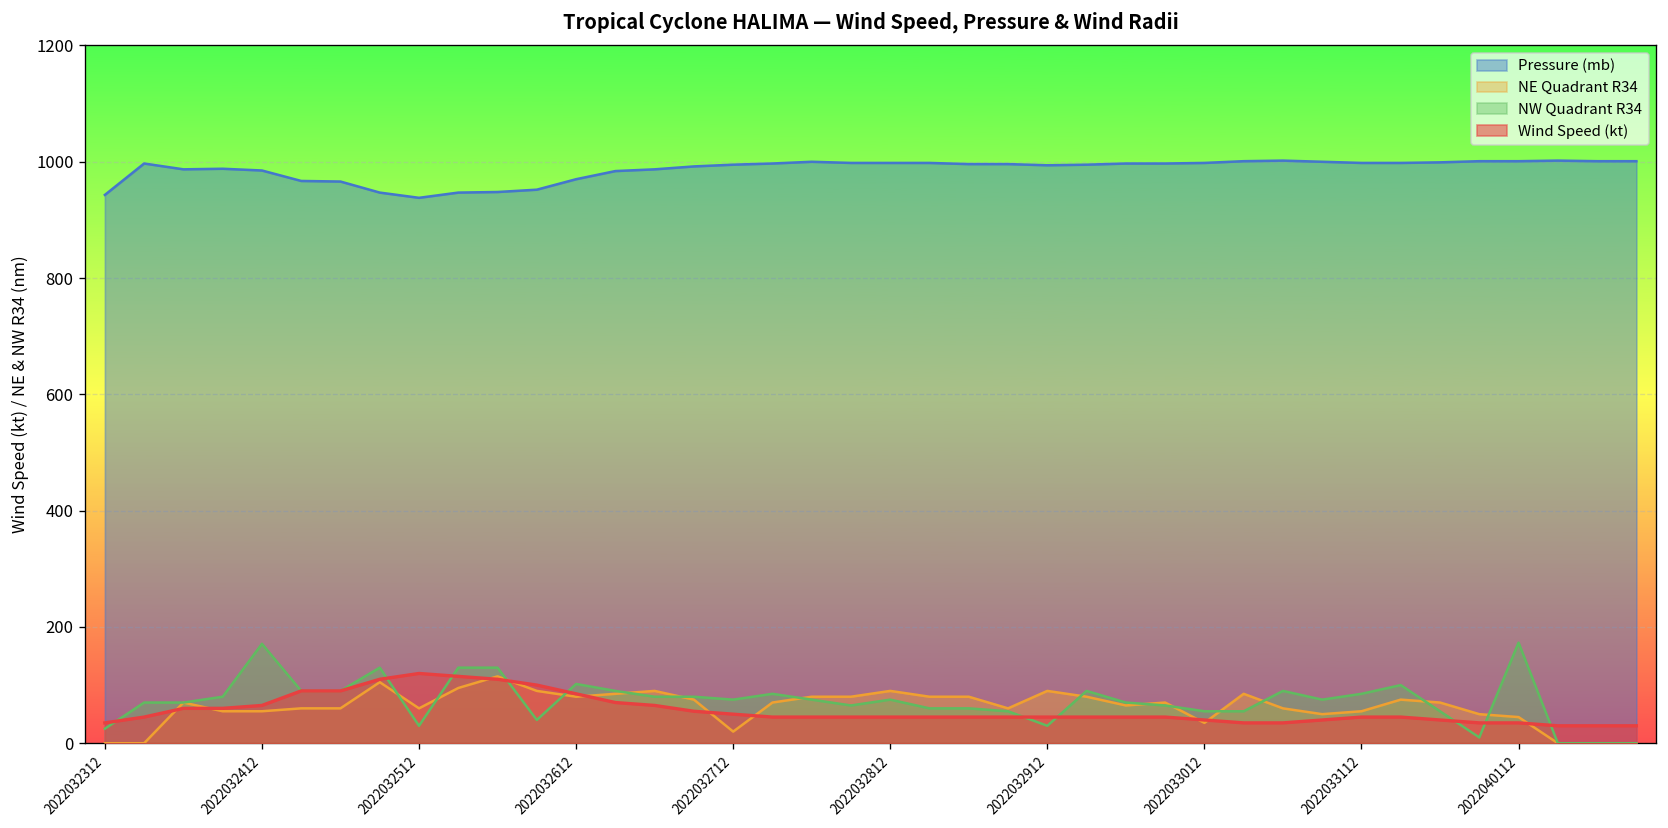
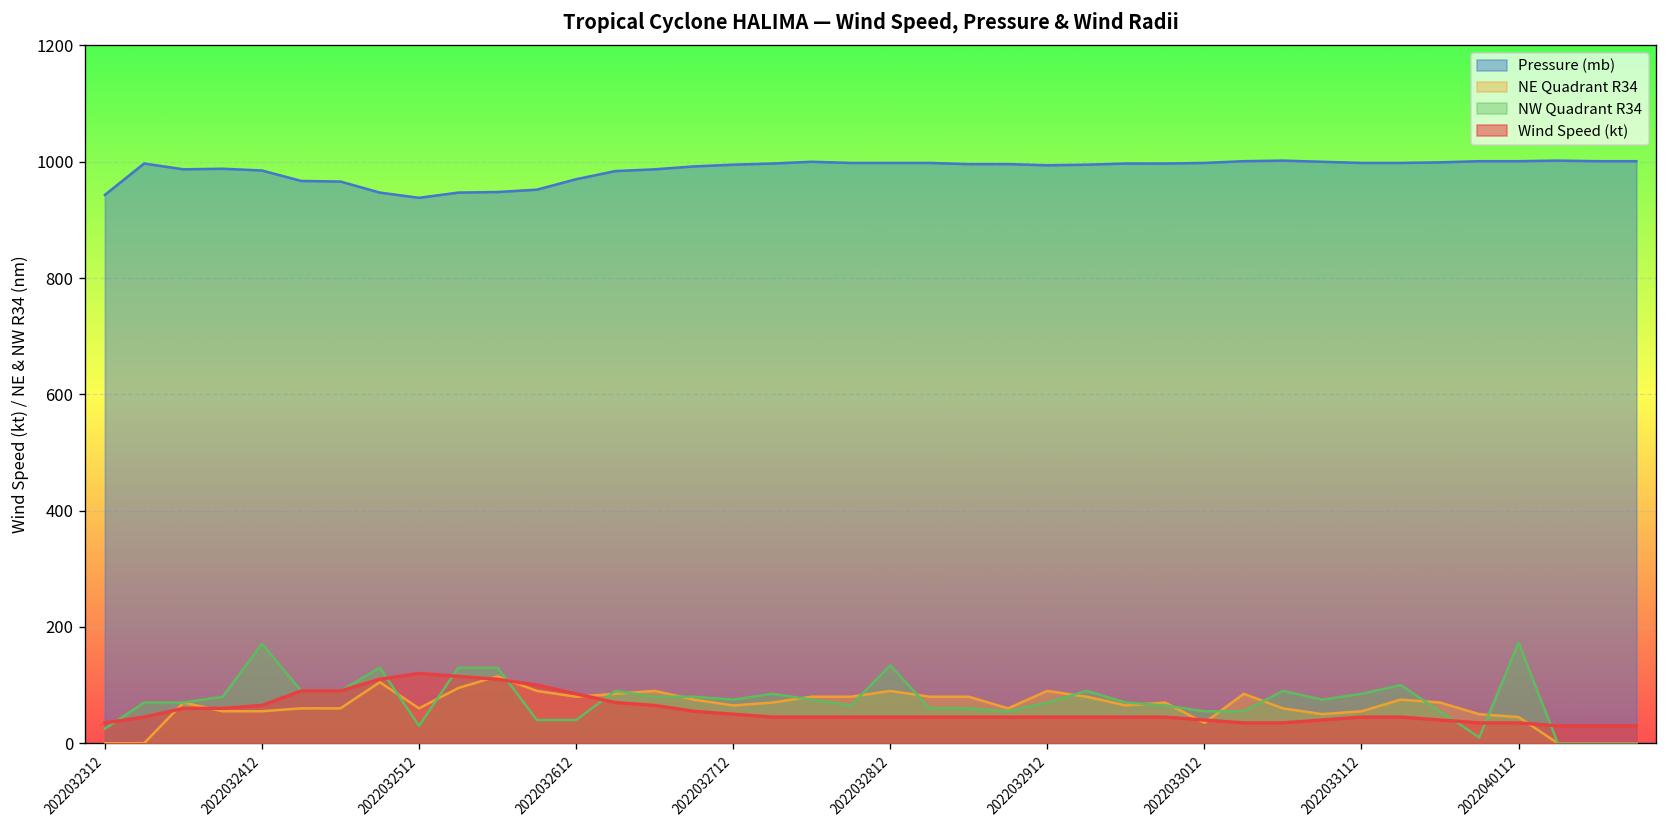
NW Quadrant R34, 2022032612: 100 -> 40
NE Quadrant R34, 2022032712: 20 -> 70
NW Quadrant R34, 2022032812: 80 -> 130
NW Quadrant R34, 2022032912: 30 -> 70
